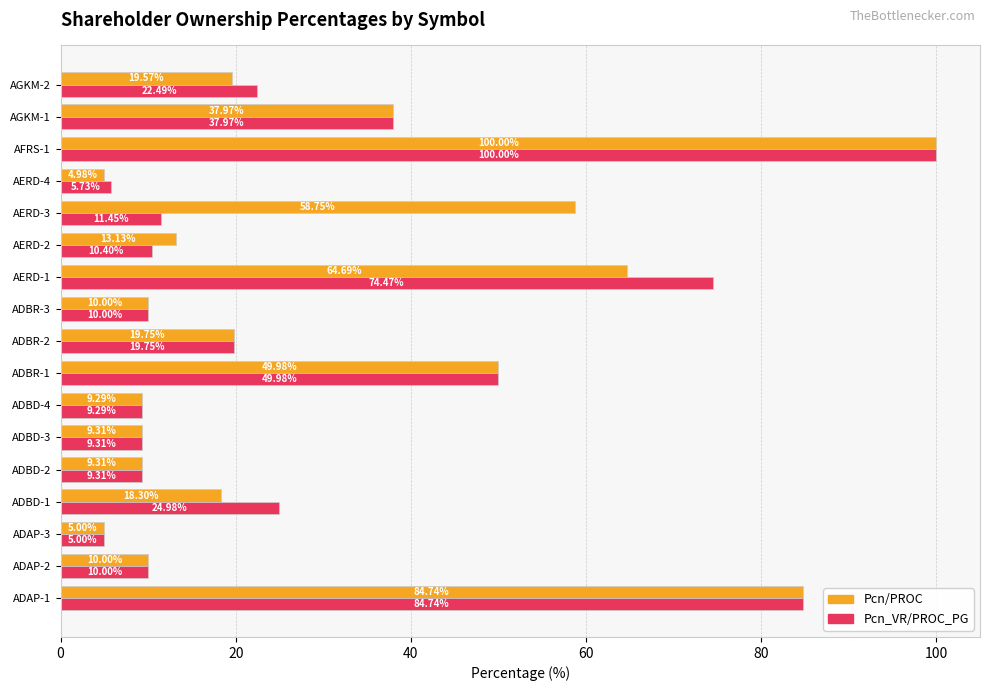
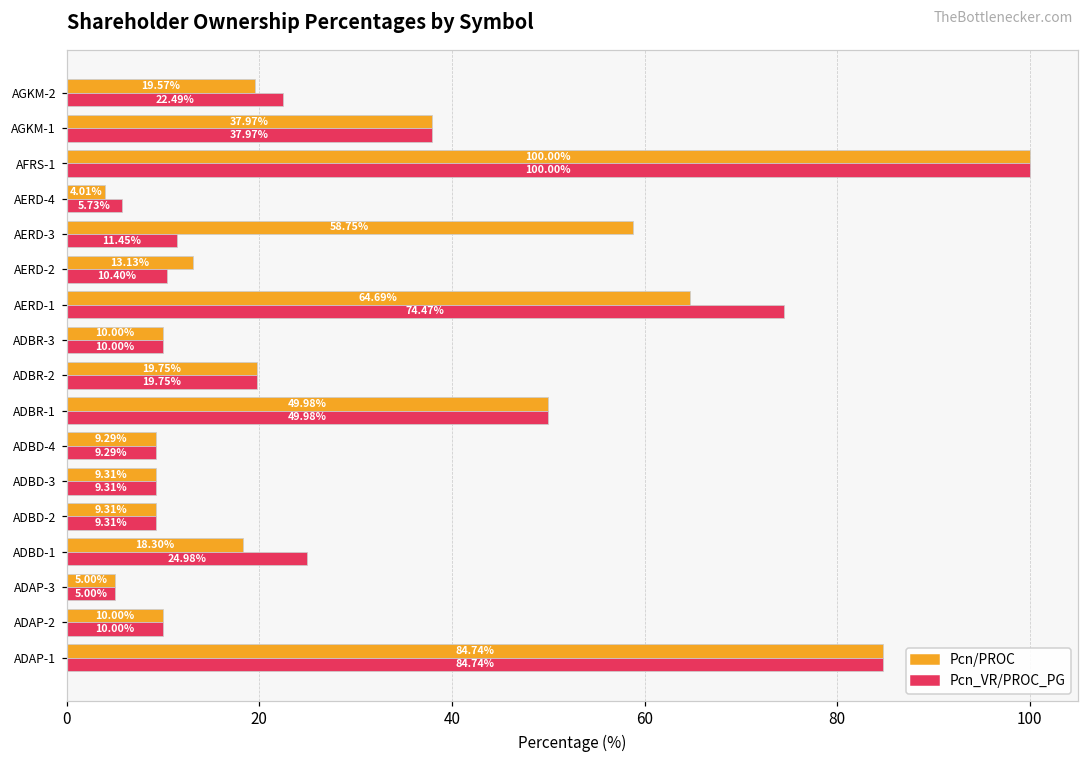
Pcn/PROC, AERD-4: 4.98% -> 4.01%
